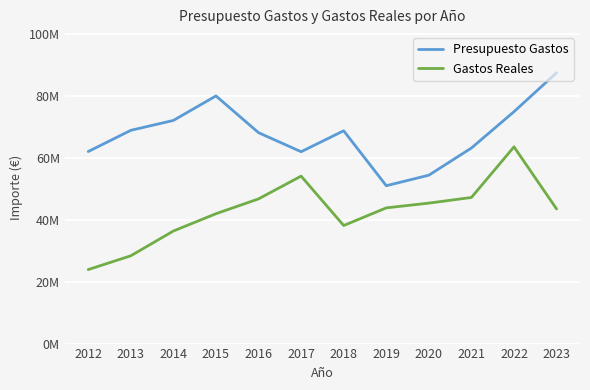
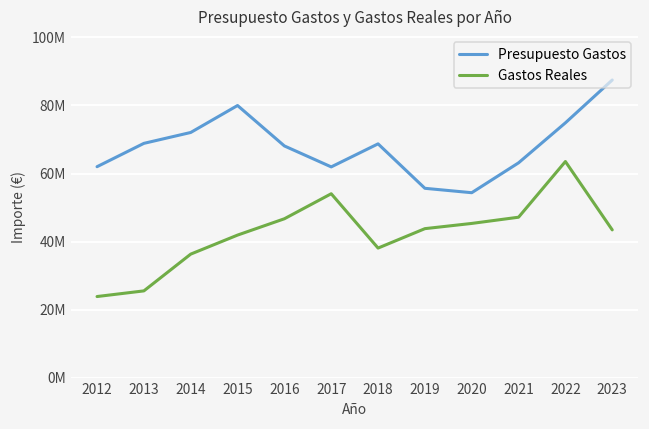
Gastos Reales, 2013: 28000000 -> 26000000
Presupuesto Gastos, 2019: 51000000 -> 56000000
